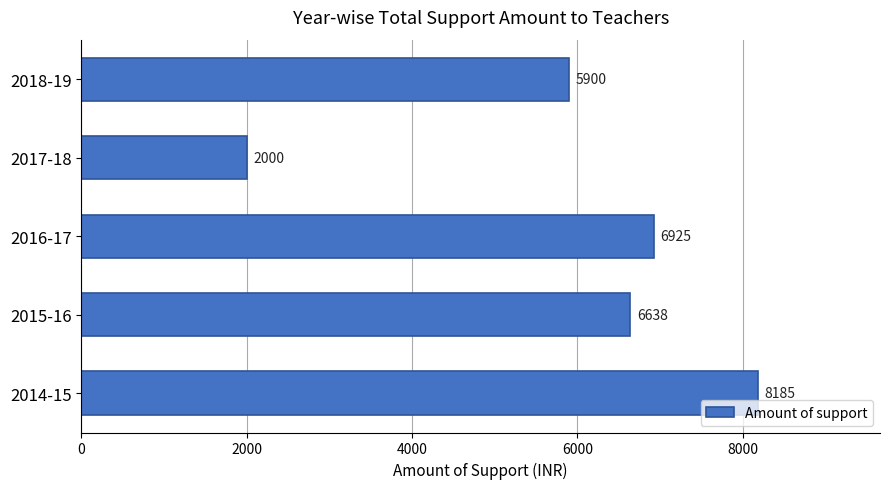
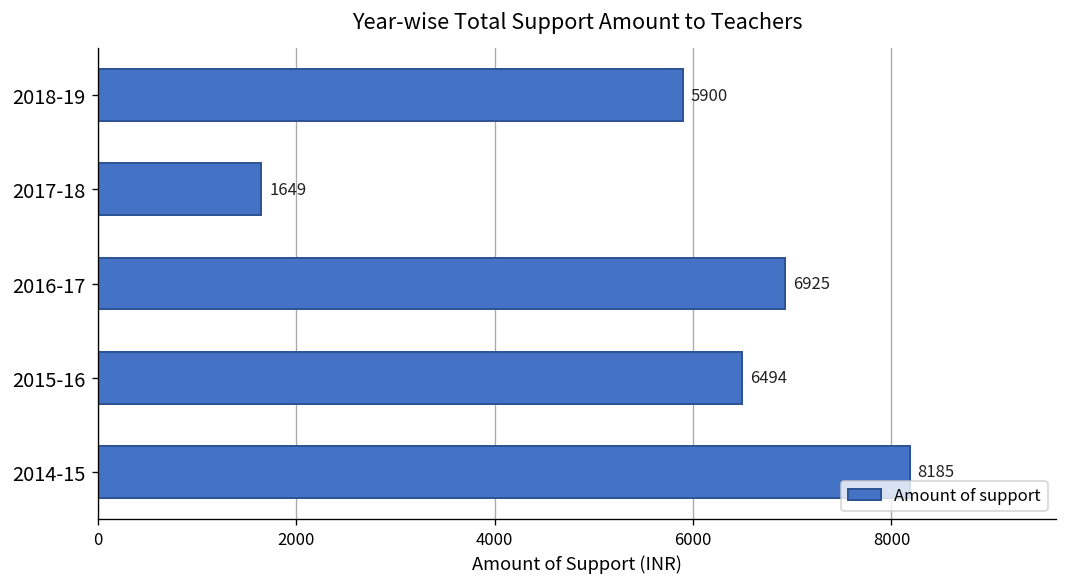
2017-18: 2000 -> 1649
2015-16: 6638 -> 6494
